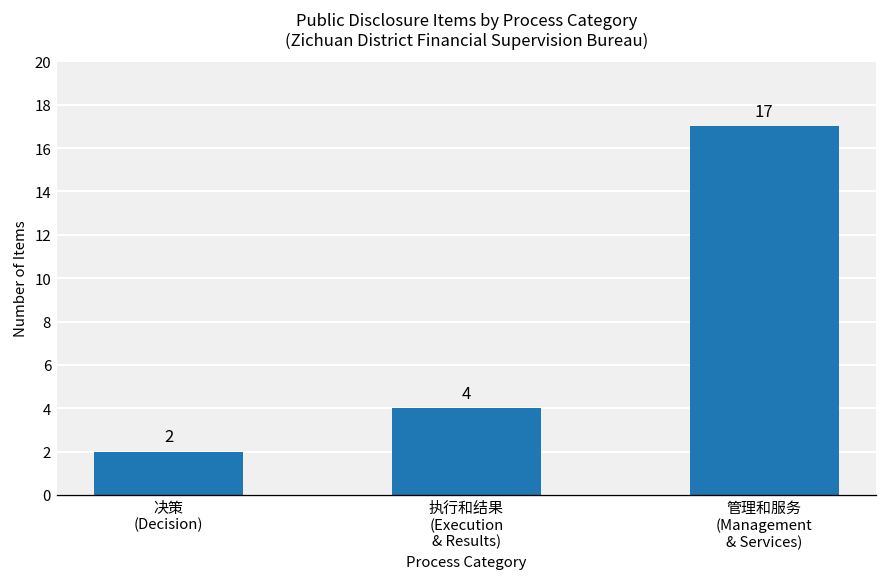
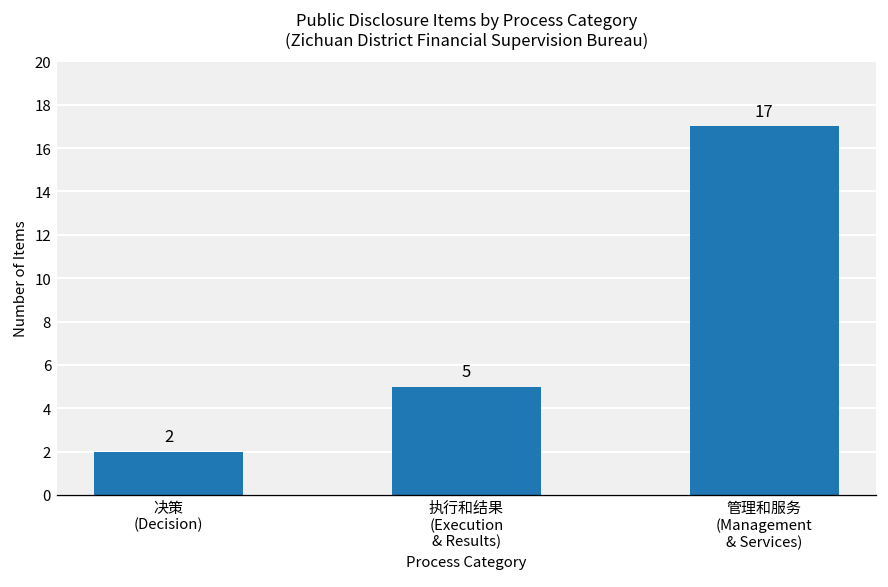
执行和结果 (Execution & Results): 4 -> 5
